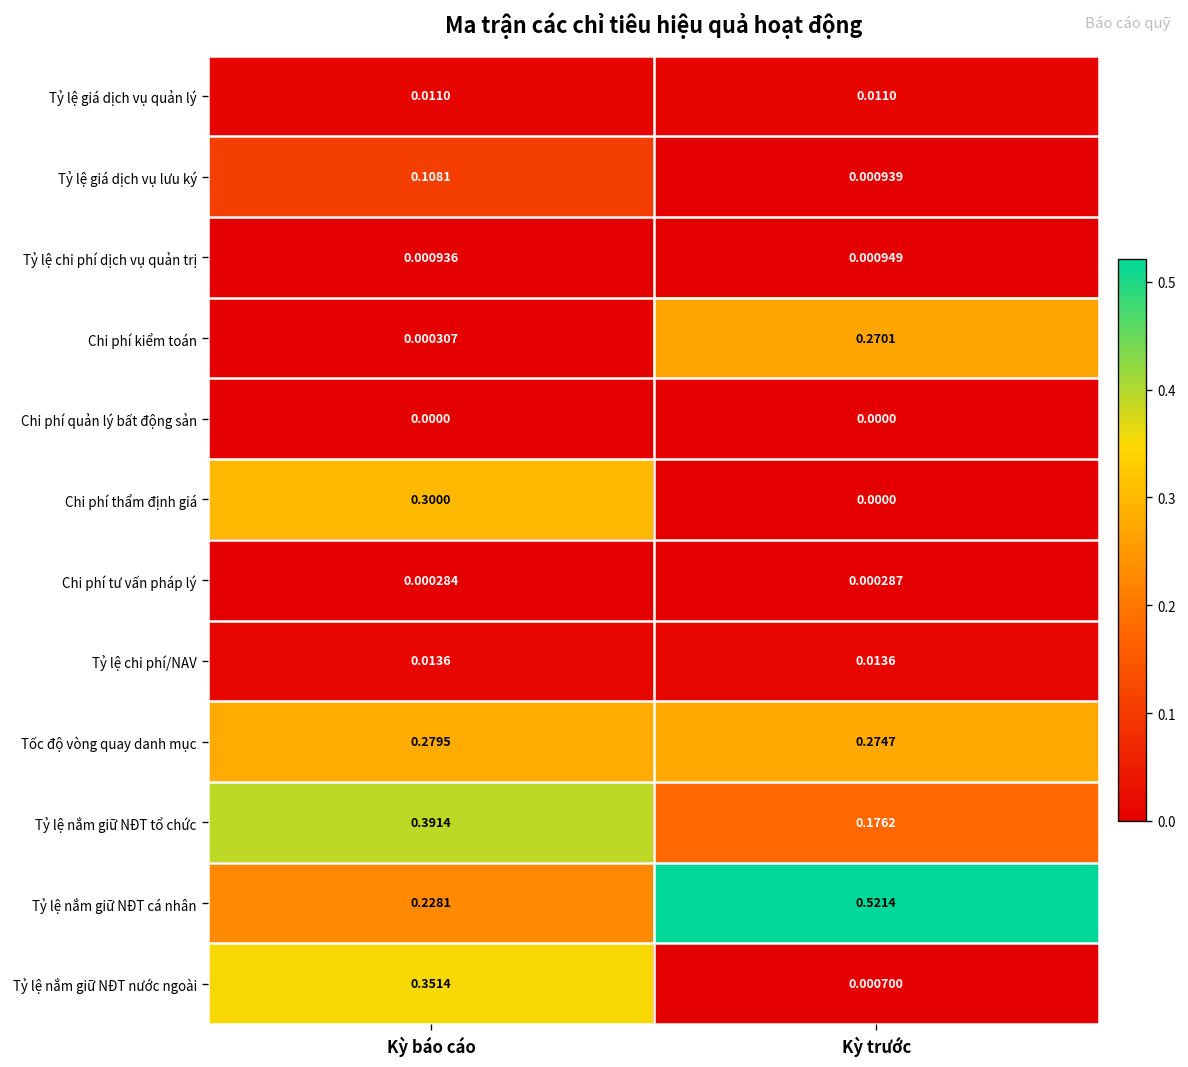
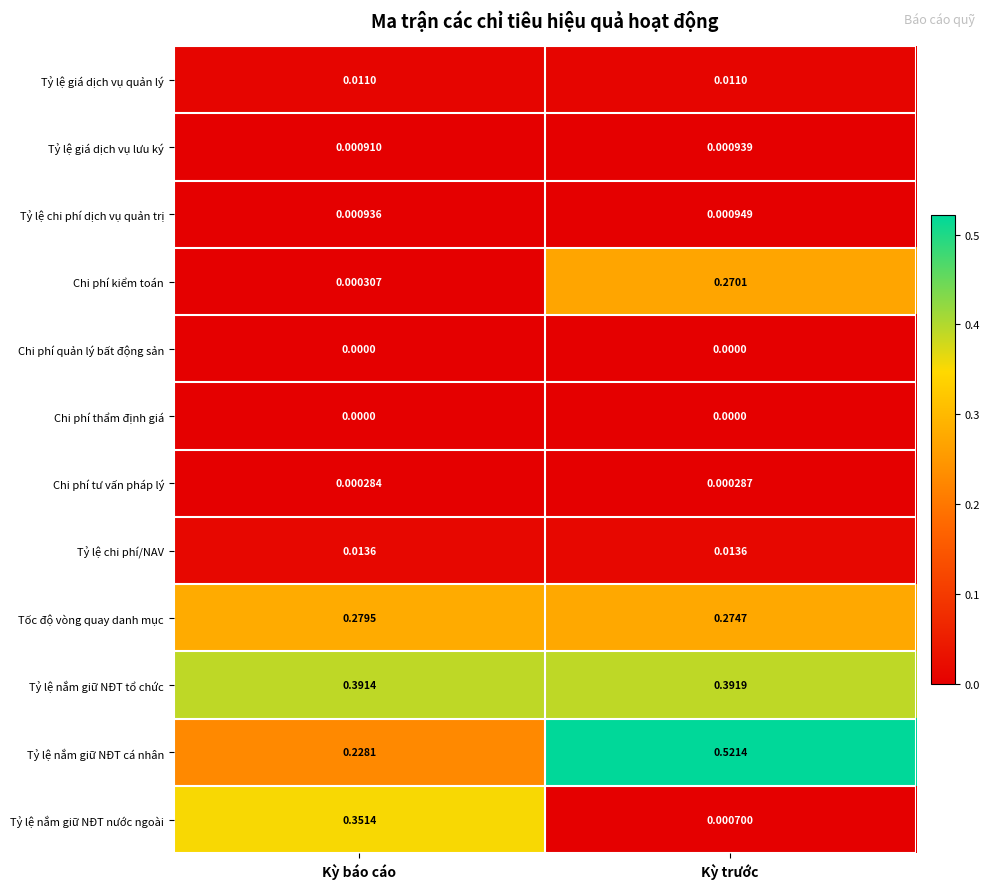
Tỷ lệ giá dịch vụ lưu ký, Kỳ báo cáo: 0.1081 -> 0.000910
Chi phí thẩm định giá, Kỳ báo cáo: 0.3000 -> 0.0000
Tỷ lệ nắm giữ NĐT tổ chức, Kỳ trước: 0.1762 -> 0.3919
